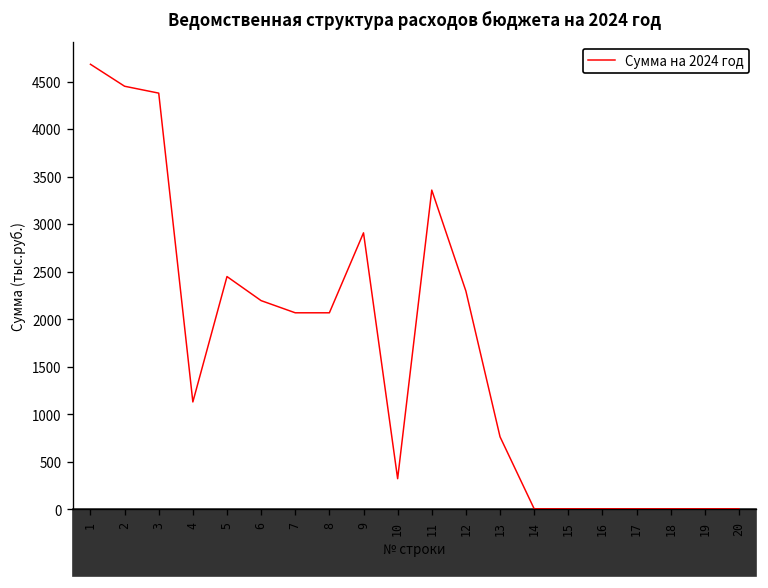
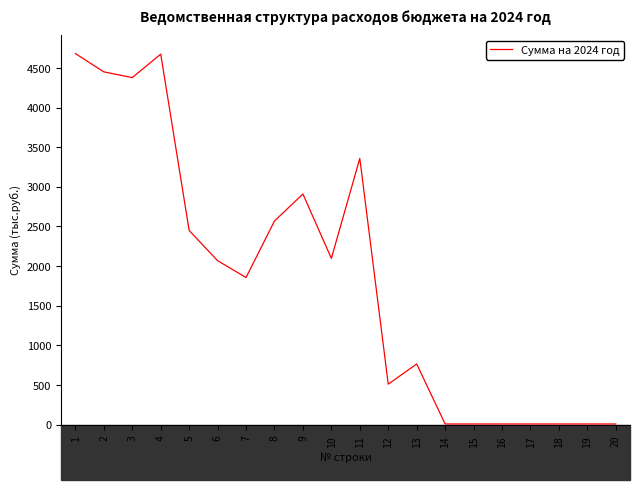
4: 1100 -> 4700
6: 2200 -> 2100
7: 2100 -> 1900
8: 2100 -> 2600
10: 300 -> 2100
12: 2300 -> 500
